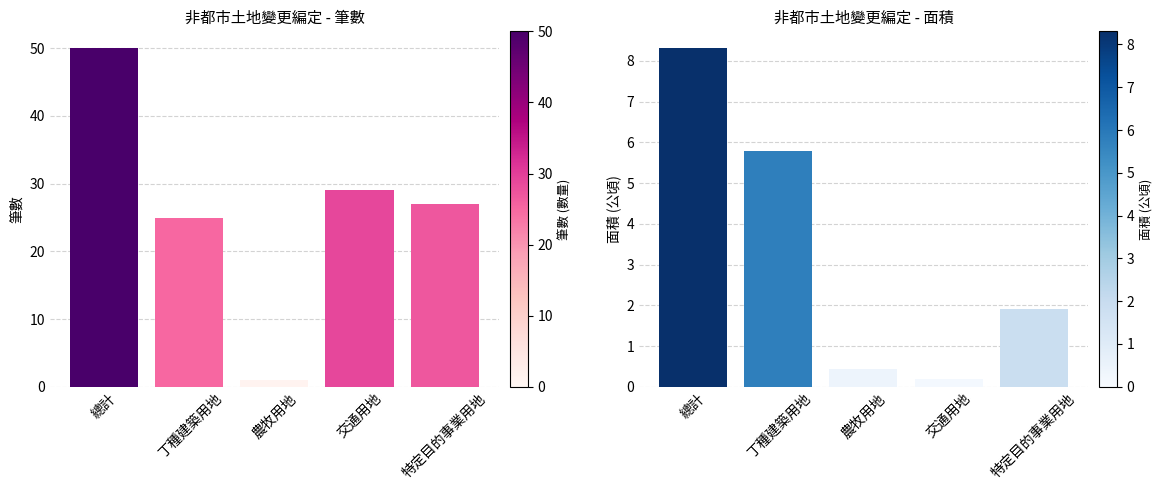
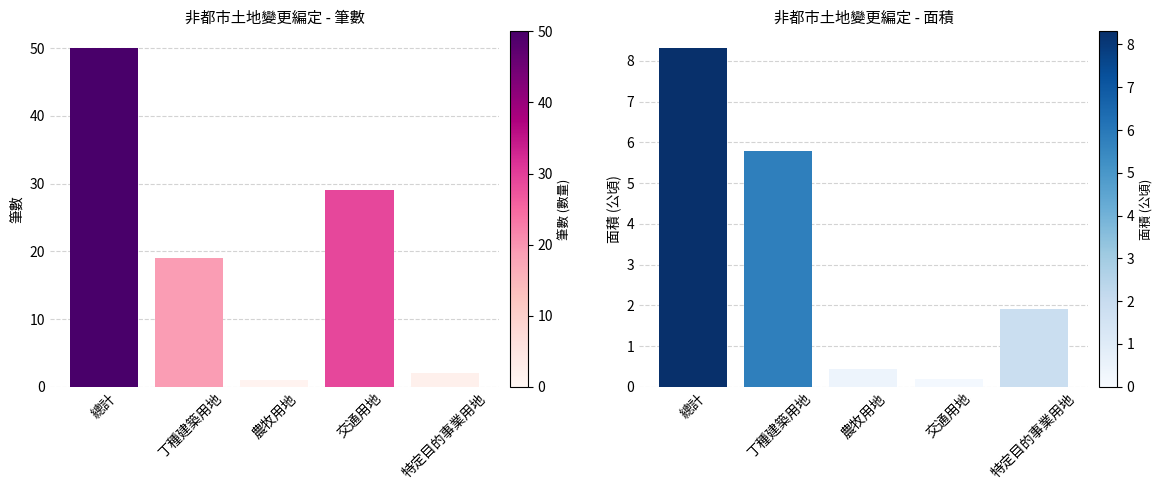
非都市土地變更編定 - 筆數, 丁種建築用地: 25 -> 19
非都市土地變更編定 - 筆數, 特定目的事業用地: 27 -> 2
